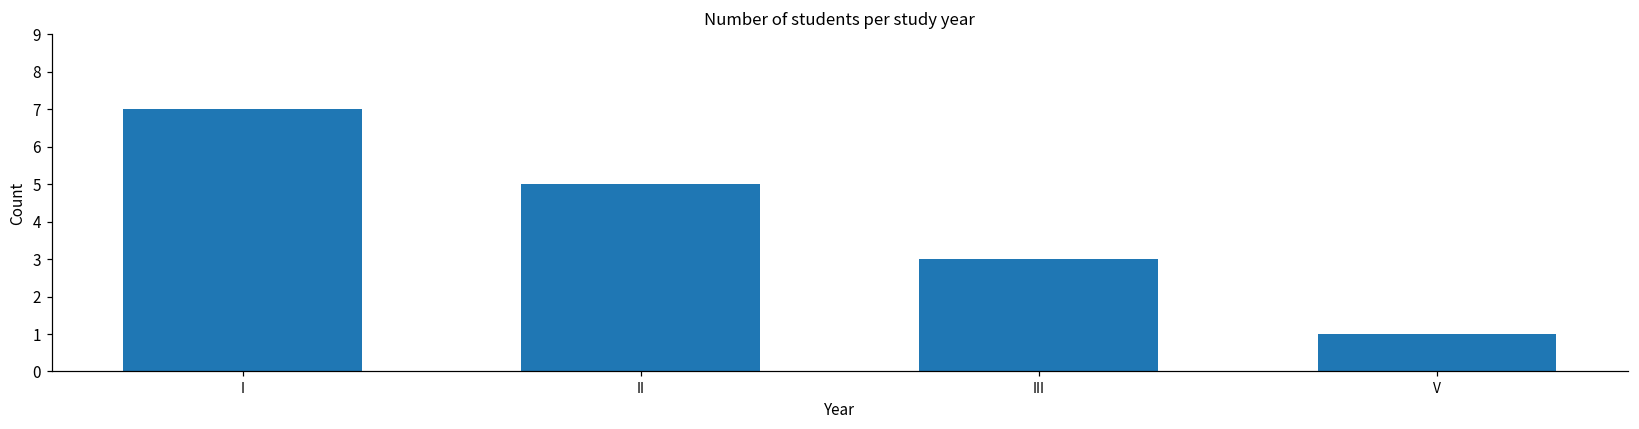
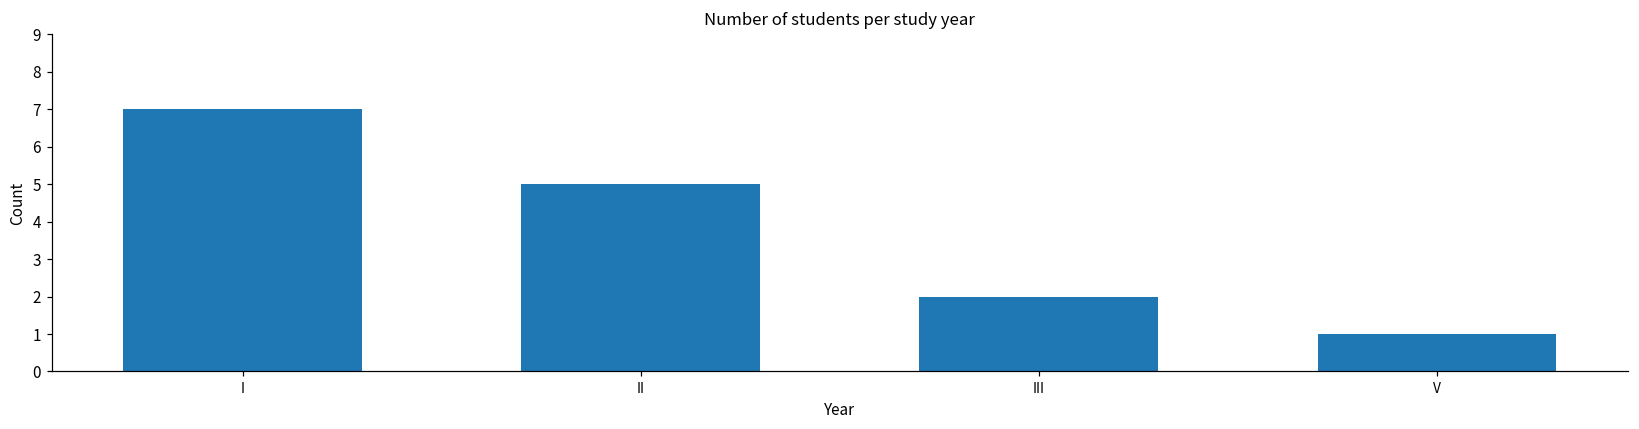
III: 3 -> 2
